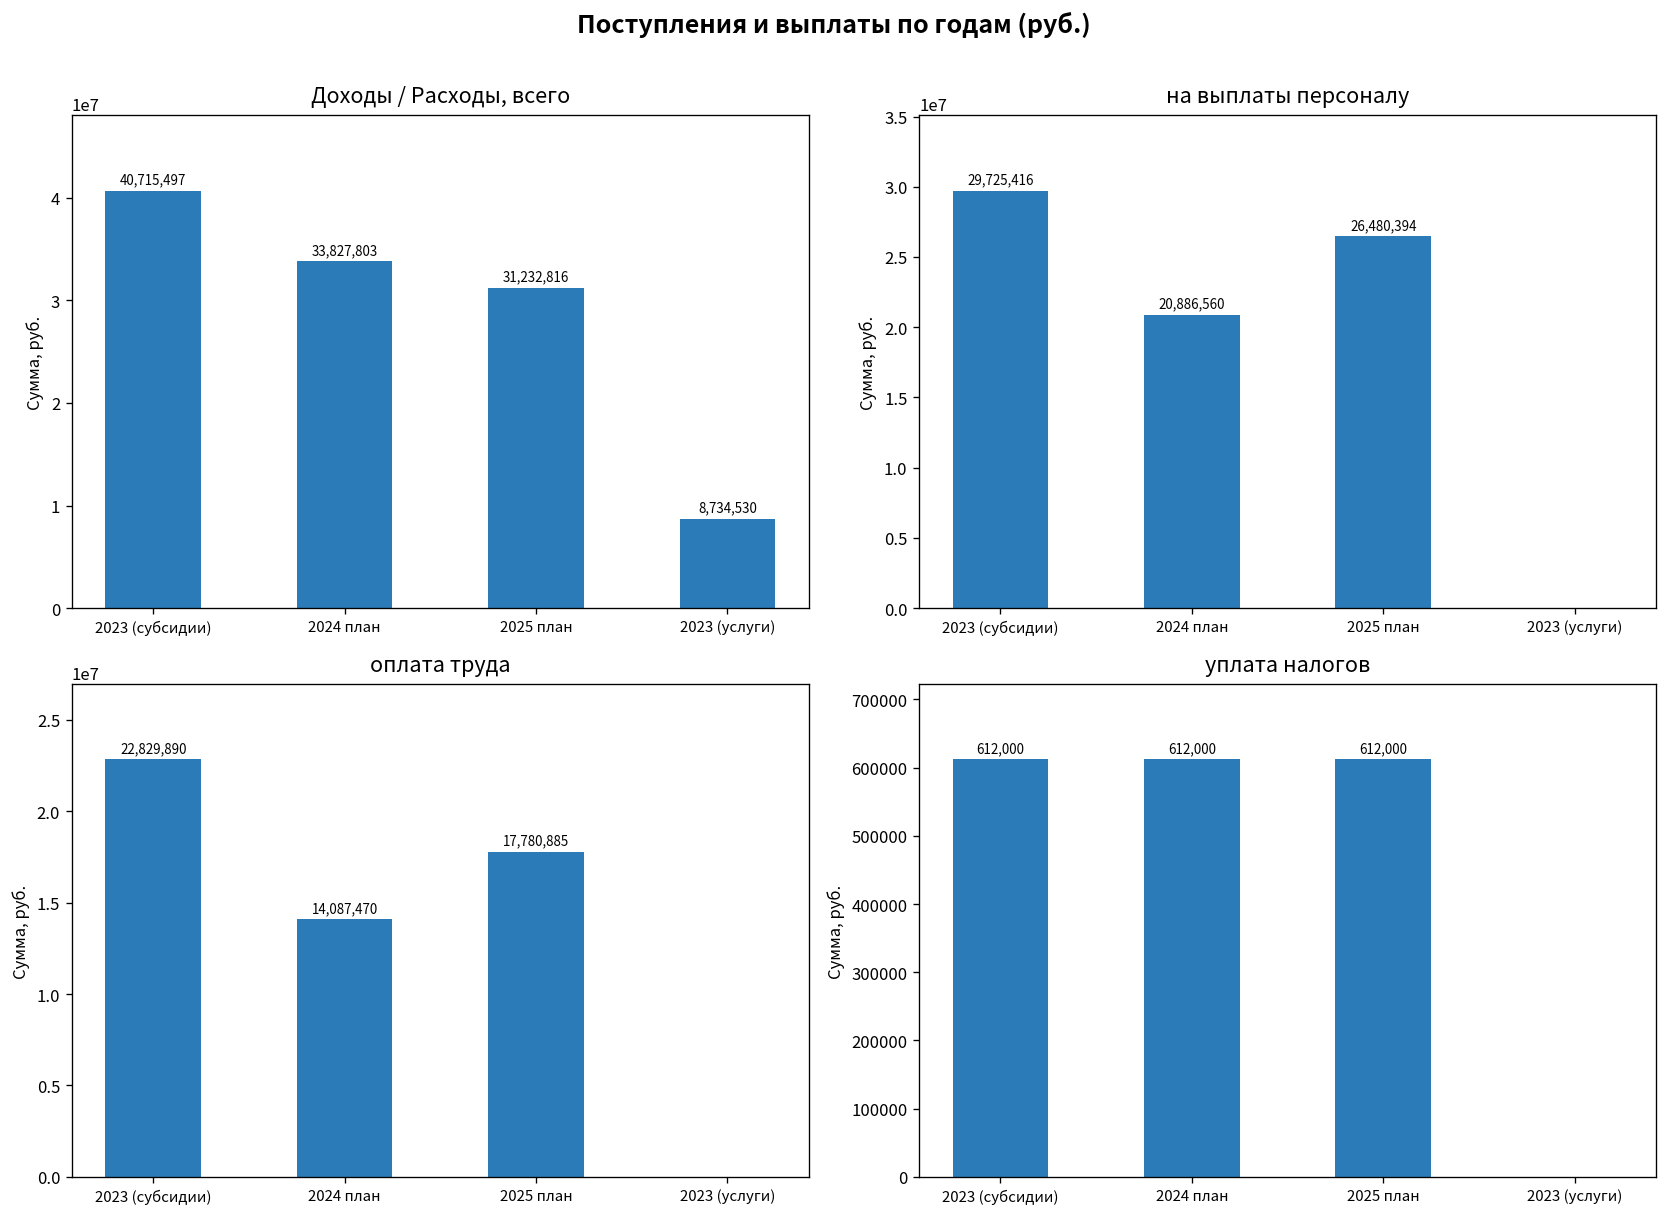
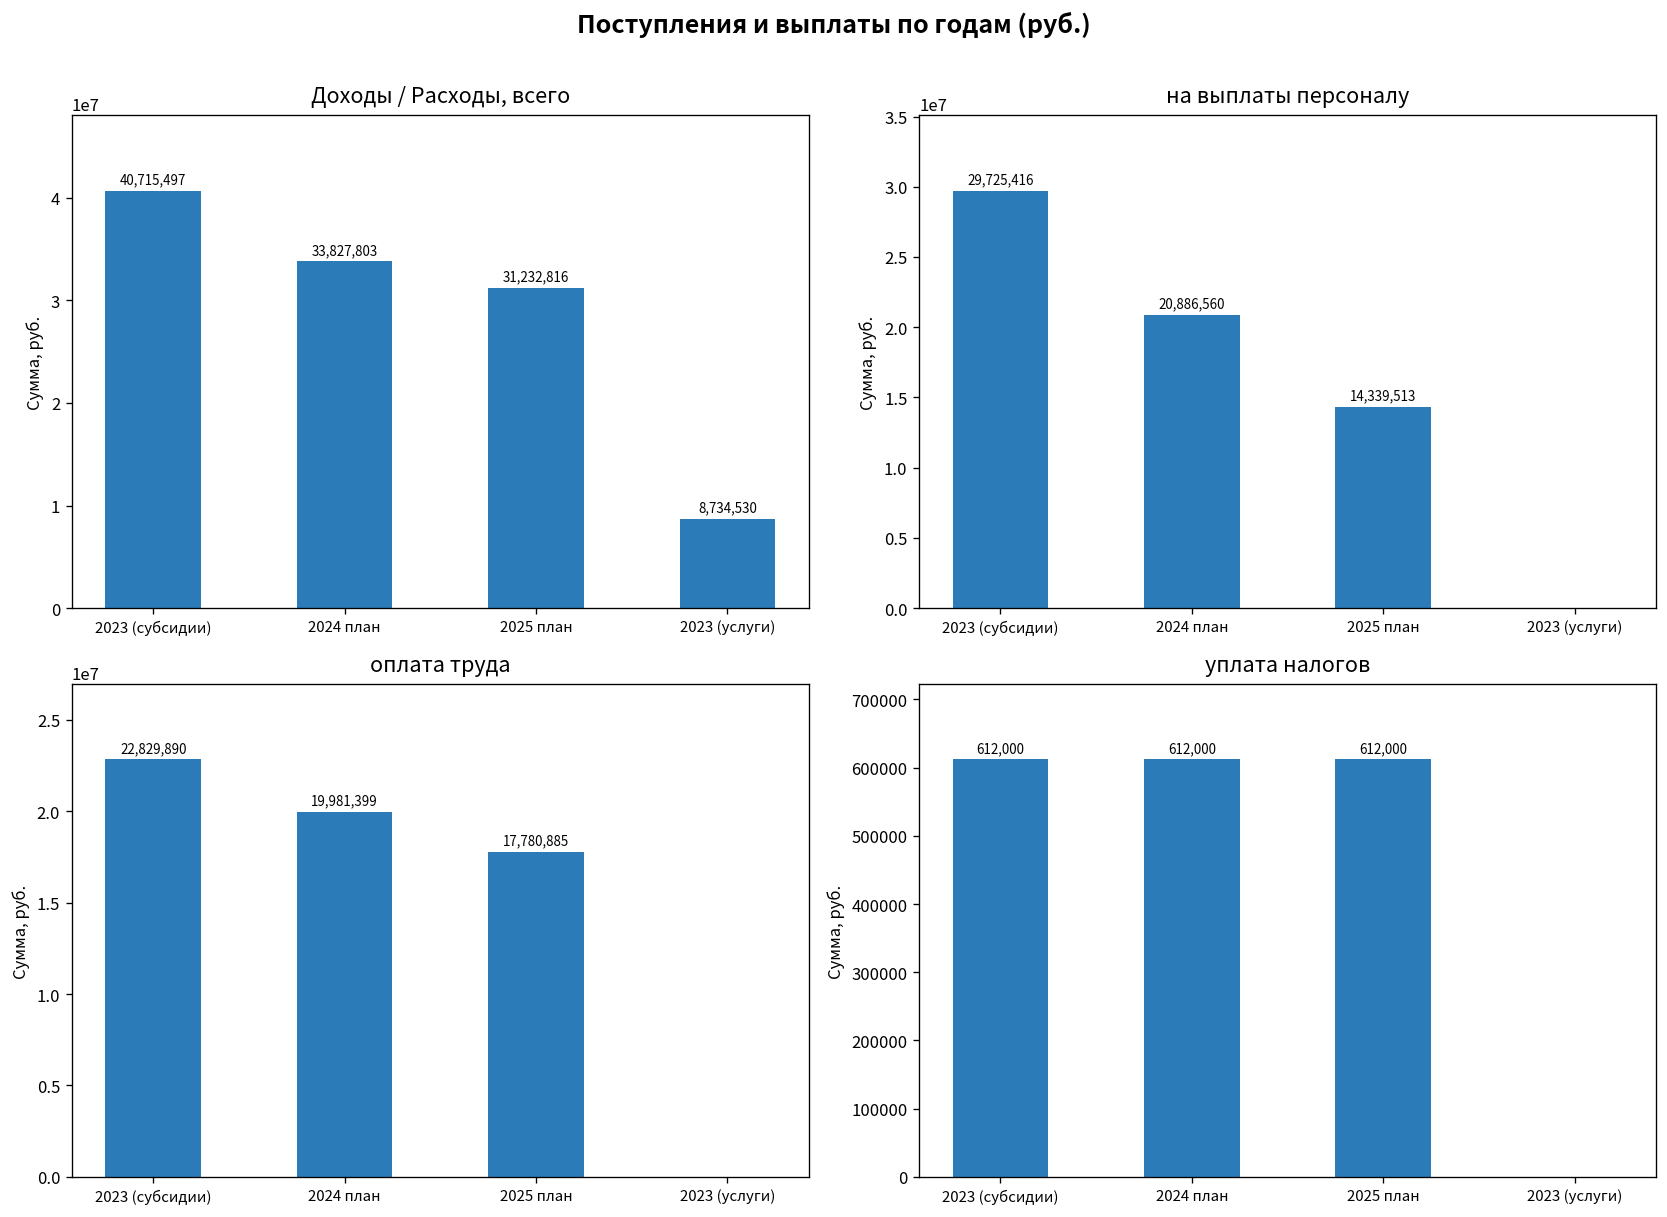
на выплаты персоналу, 2025 план: 26,480,394 -> 14,339,513
оплата труда, 2024 план: 14,087,470 -> 19,981,399
